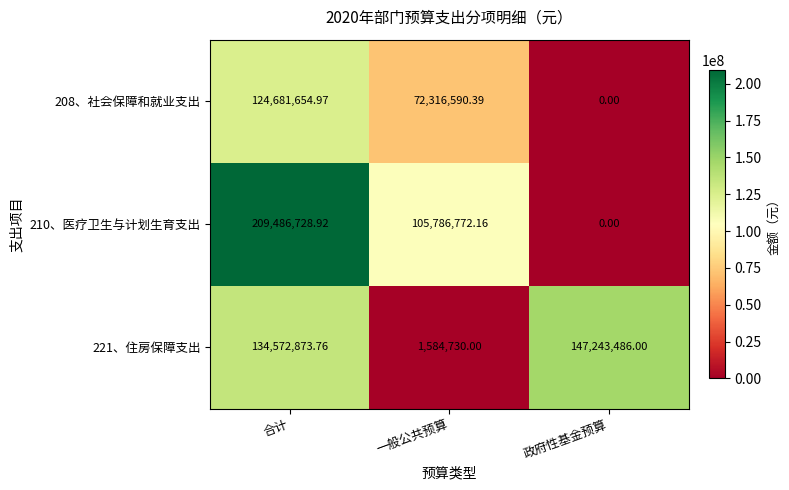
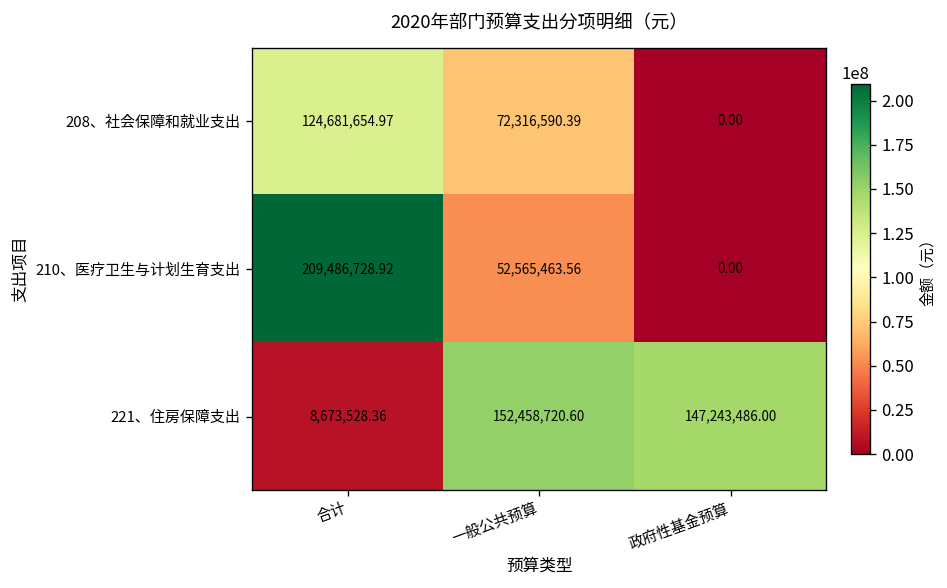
210、医疗卫生与计划生育支出, 一般公共预算: 105,786,772.16 -> 52,565,463.56
221、住房保障支出, 合计: 134,572,873.76 -> 8,673,528.36
221、住房保障支出, 一般公共预算: 1,584,730.00 -> 152,458,720.60
